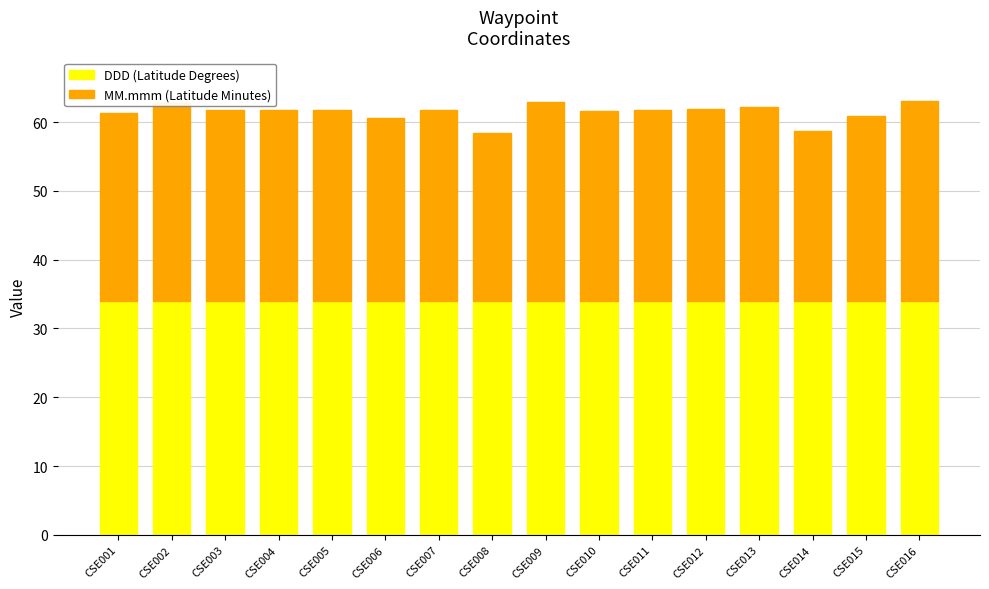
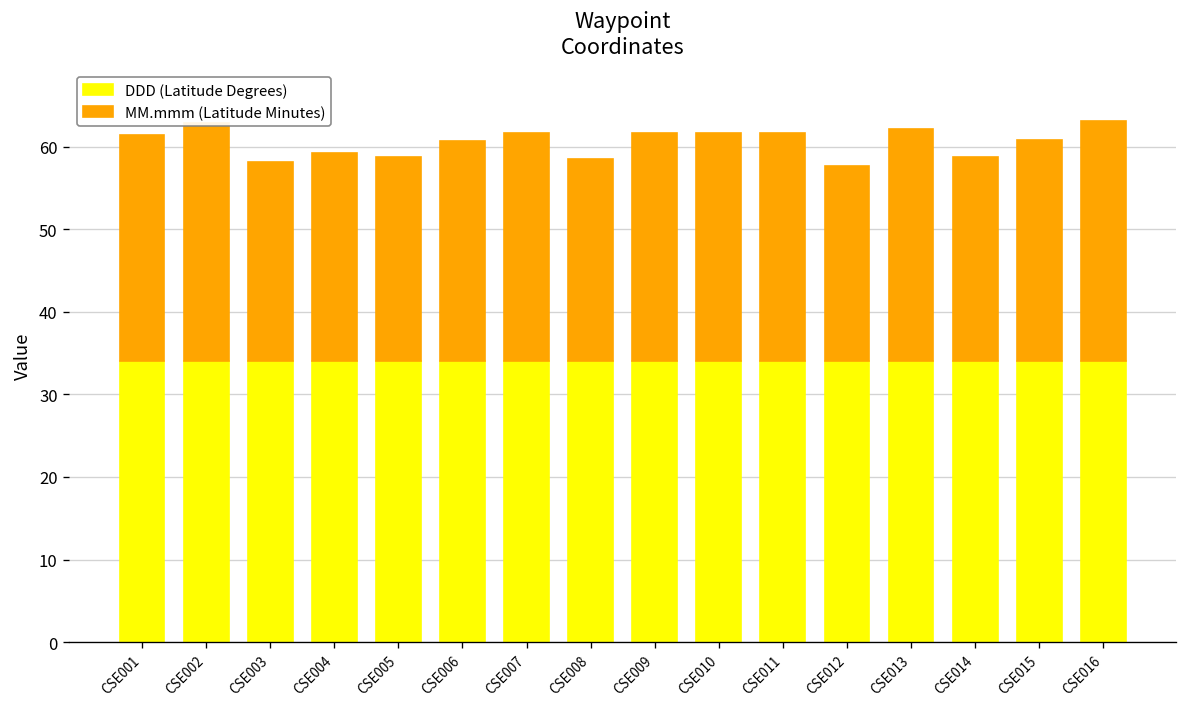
MM.mmm (Latitude Minutes), CSE003: 28 -> 24
MM.mmm (Latitude Minutes), CSE004: 28 -> 25
MM.mmm (Latitude Minutes), CSE005: 28 -> 25
MM.mmm (Latitude Minutes), CSE009: 29 -> 28
MM.mmm (Latitude Minutes), CSE012: 28 -> 24
